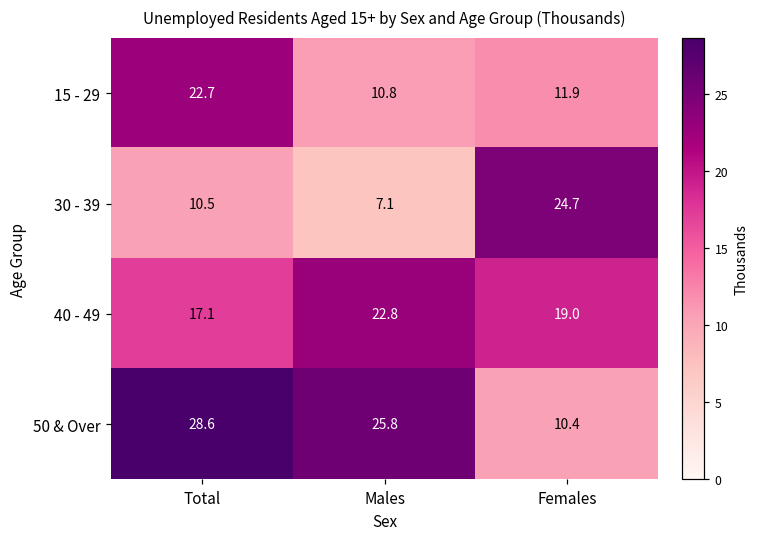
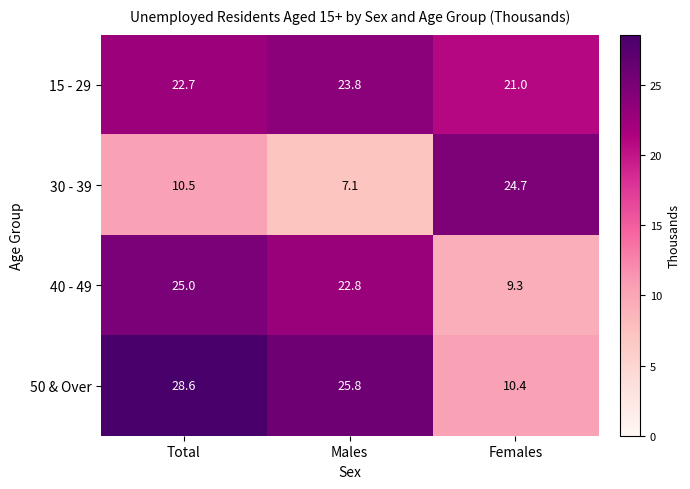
15 - 29, Males: 10.8 -> 23.8
15 - 29, Females: 11.9 -> 21.0
40 - 49, Total: 17.1 -> 25.0
40 - 49, Females: 19.0 -> 9.3
